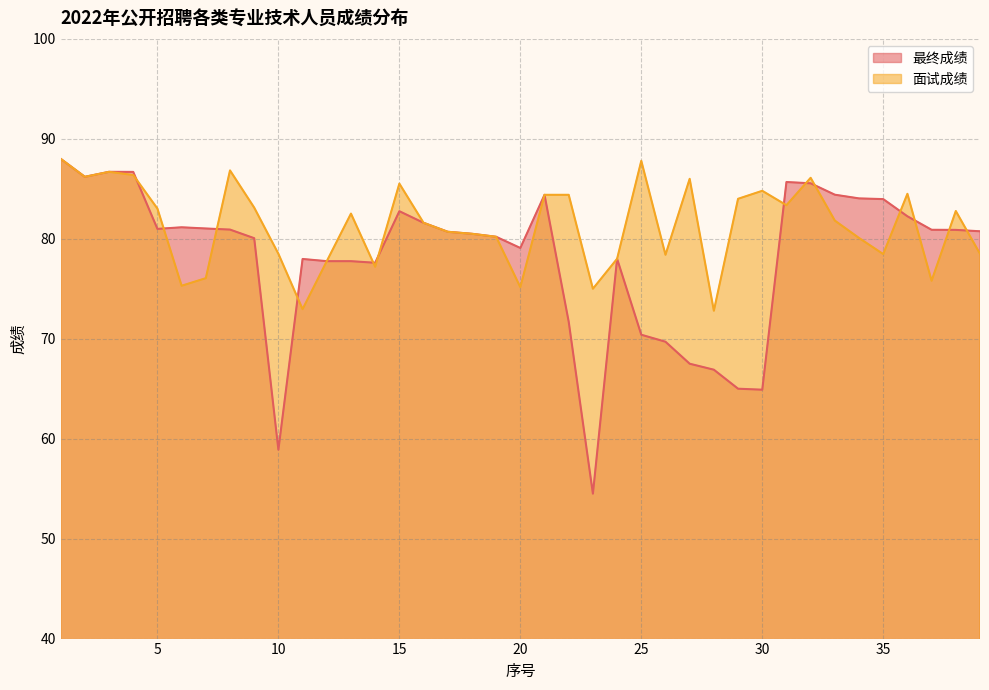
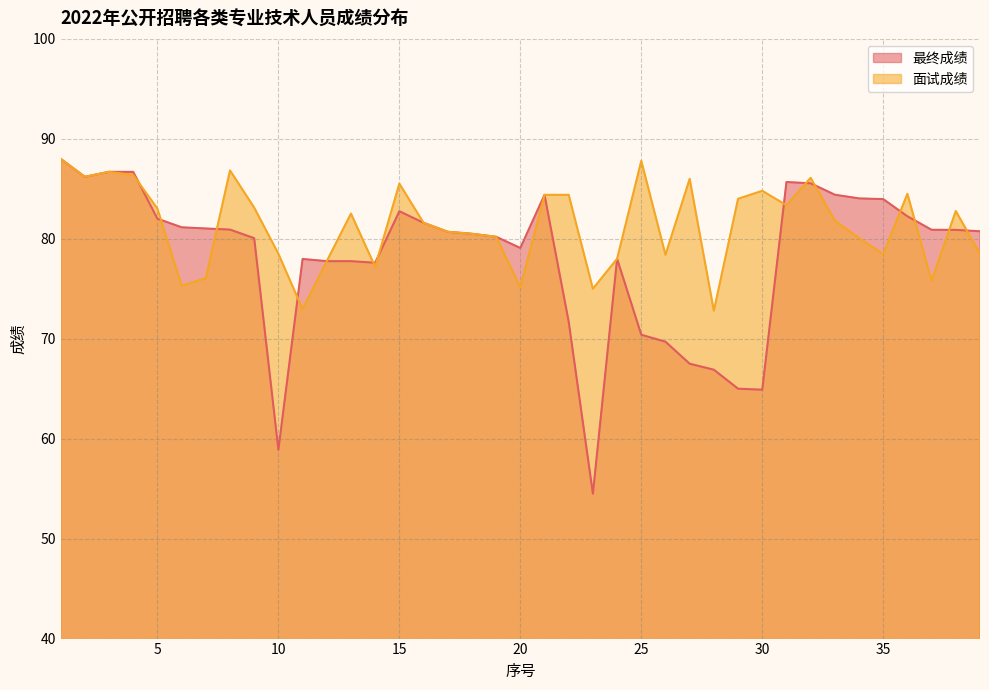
最终成绩, 5: 81 -> 82
